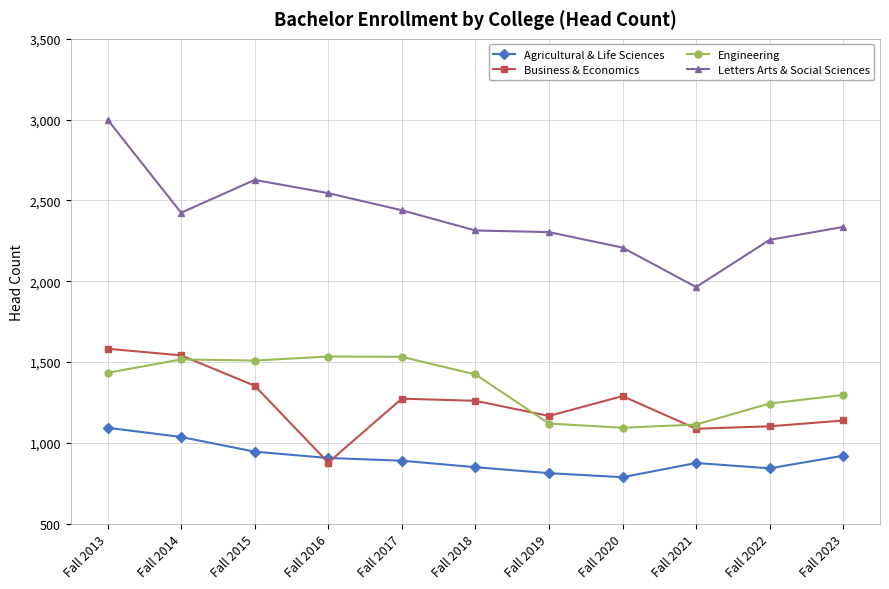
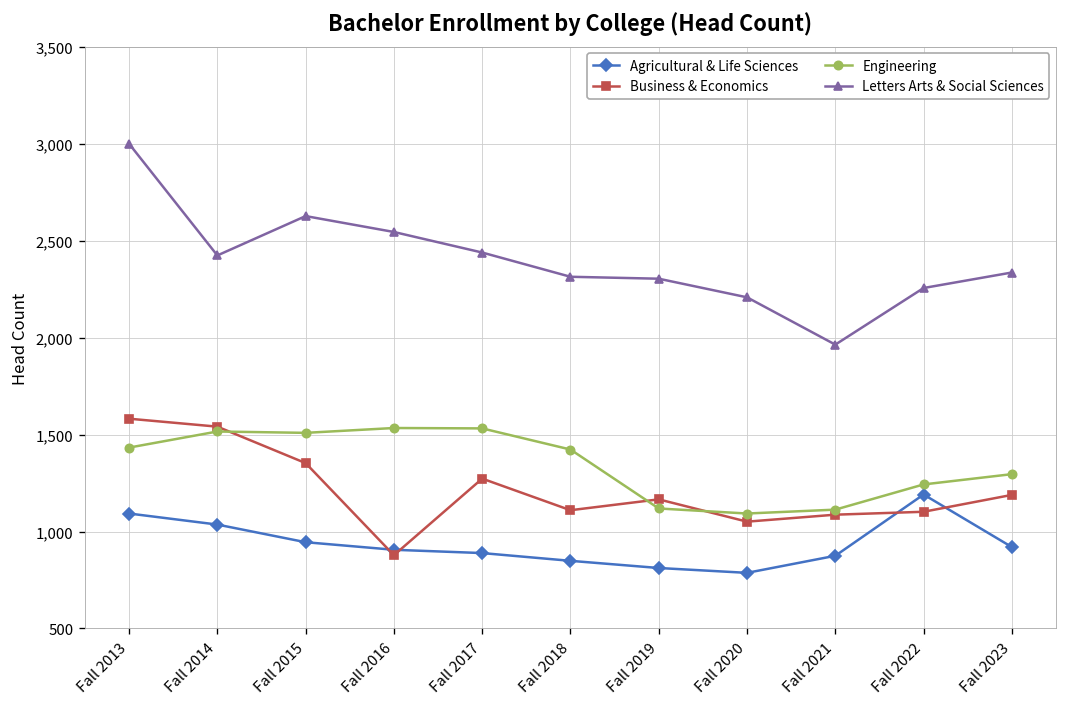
Business & Economics, Fall 2018: 1,260 -> 1,110
Business & Economics, Fall 2020: 1,290 -> 1,050
Agricultural & Life Sciences, Fall 2022: 840 -> 1,190
Business & Economics, Fall 2023: 1,140 -> 1,190
